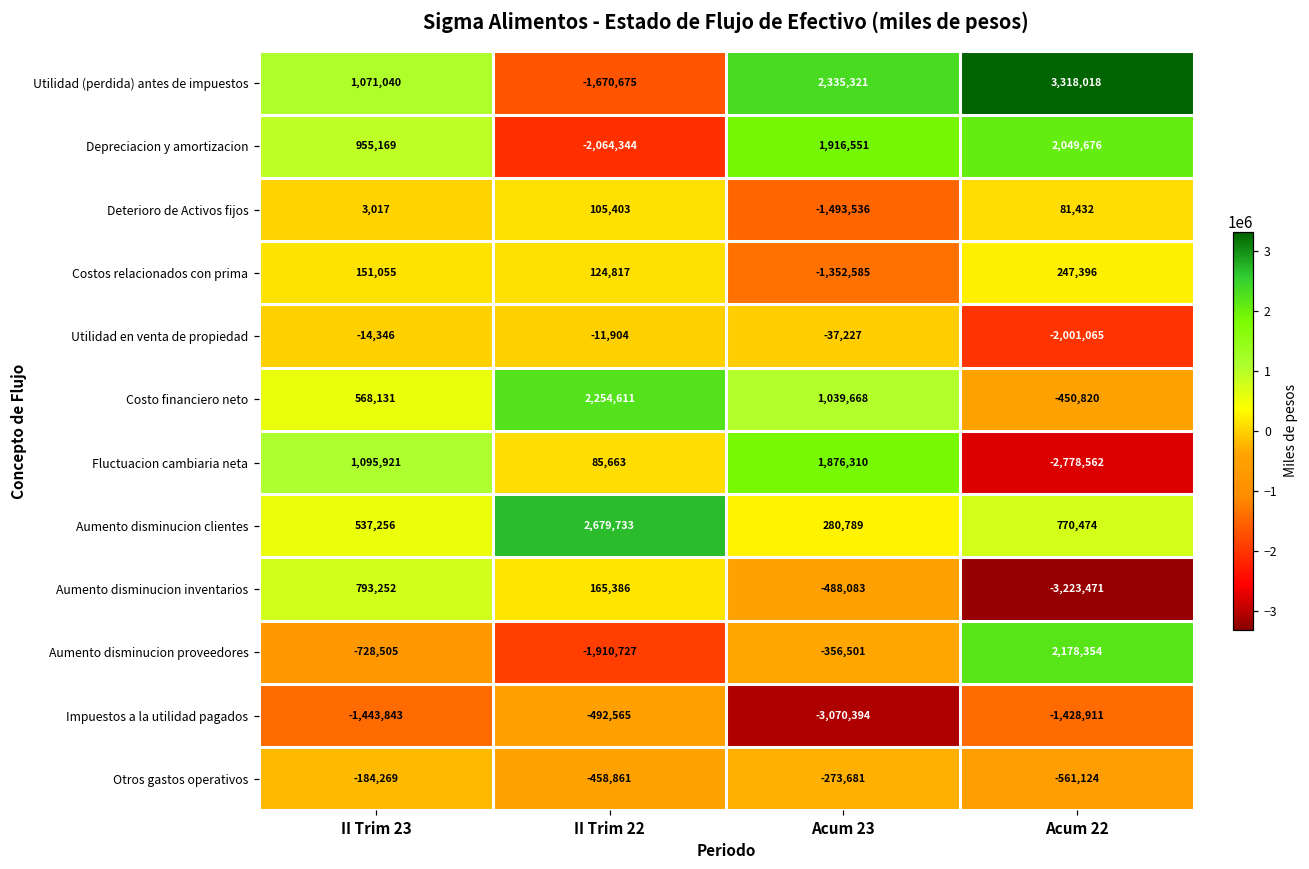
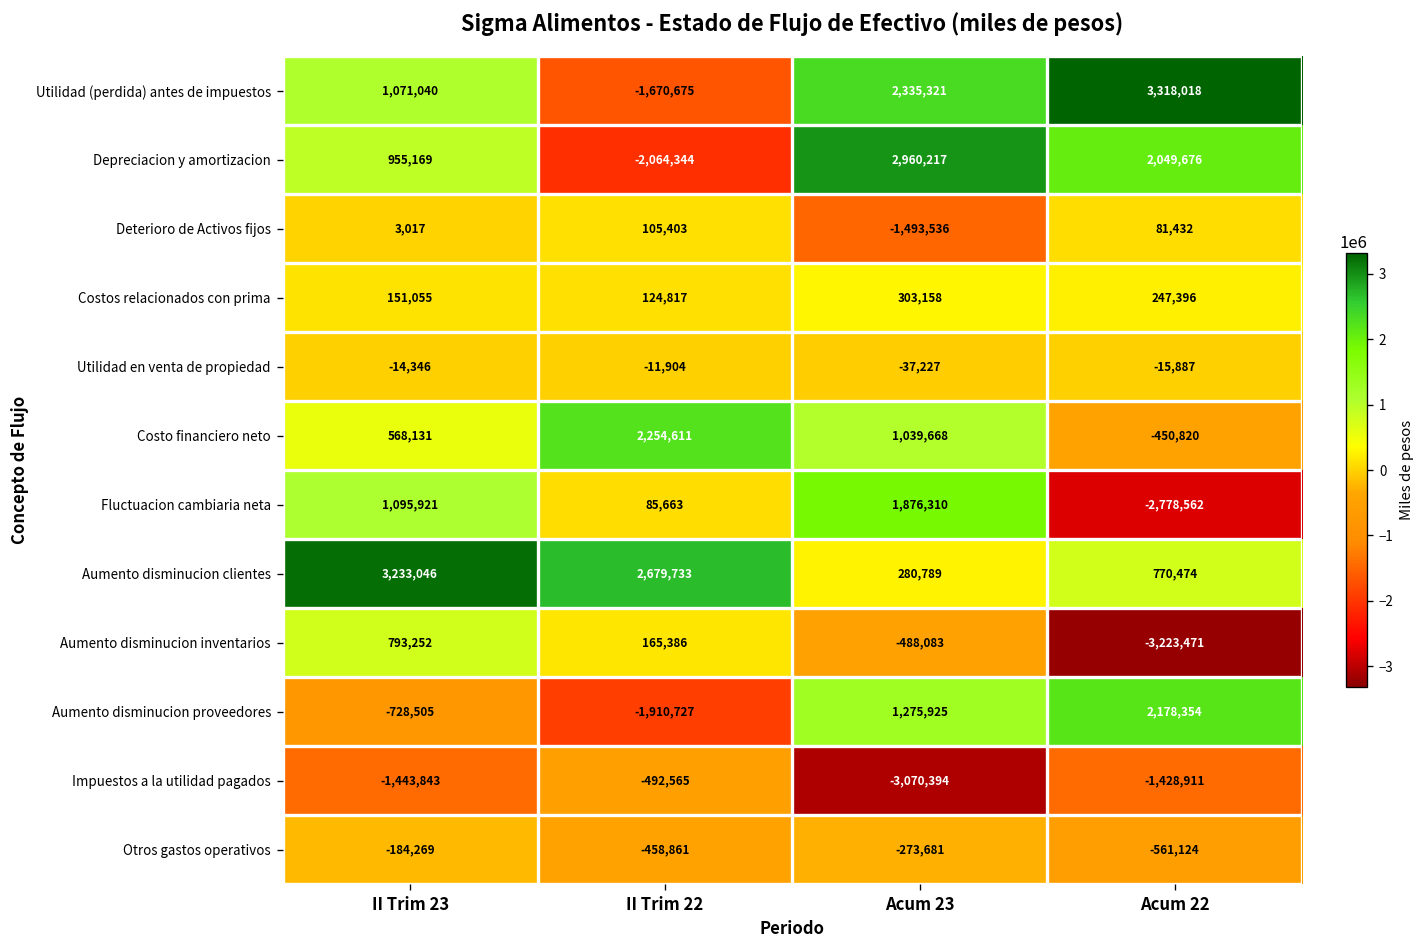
Depreciacion y amortizacion, Acum 23: 1,916,551 -> 2,960,217
Costos relacionados con prima, Acum 23: -1,352,585 -> 303,158
Utilidad en venta de propiedad, Acum 22: -2,001,065 -> -15,887
Aumento disminucion clientes, II Trim 23: 537,256 -> 3,233,046
Aumento disminucion proveedores, Acum 23: -356,501 -> 1,275,925
